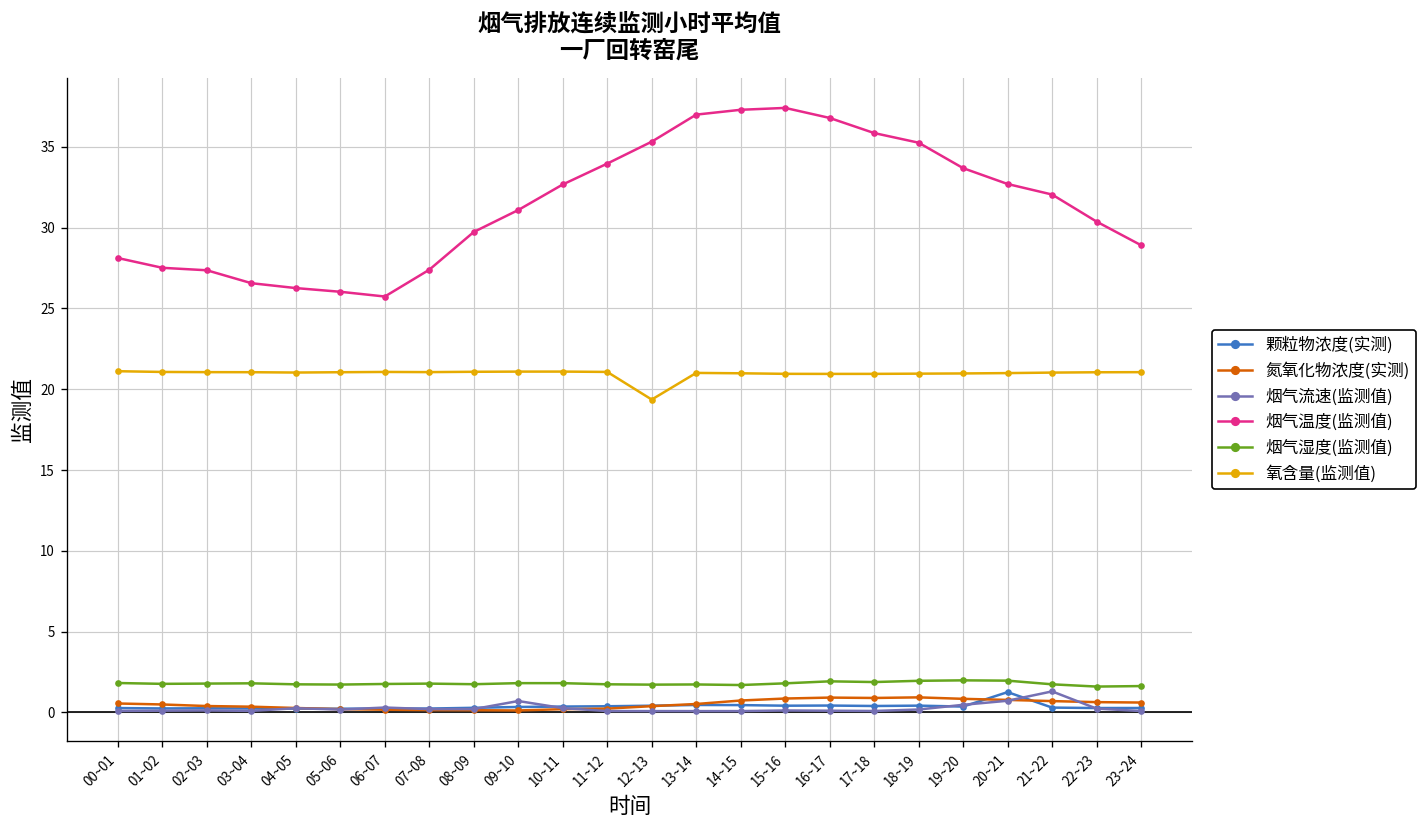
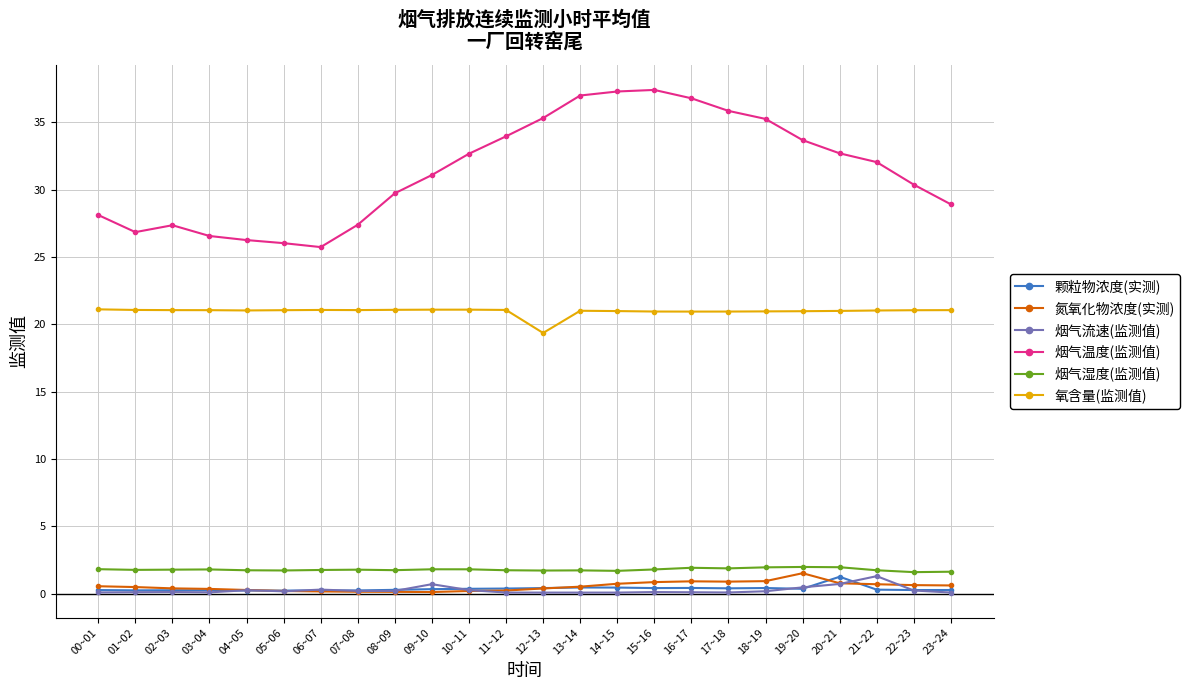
烟气温度(监测值), 01~02: 27.5 -> 26.9
氮氧化物浓度(实测), 19~20: 0.8 -> 1.5
